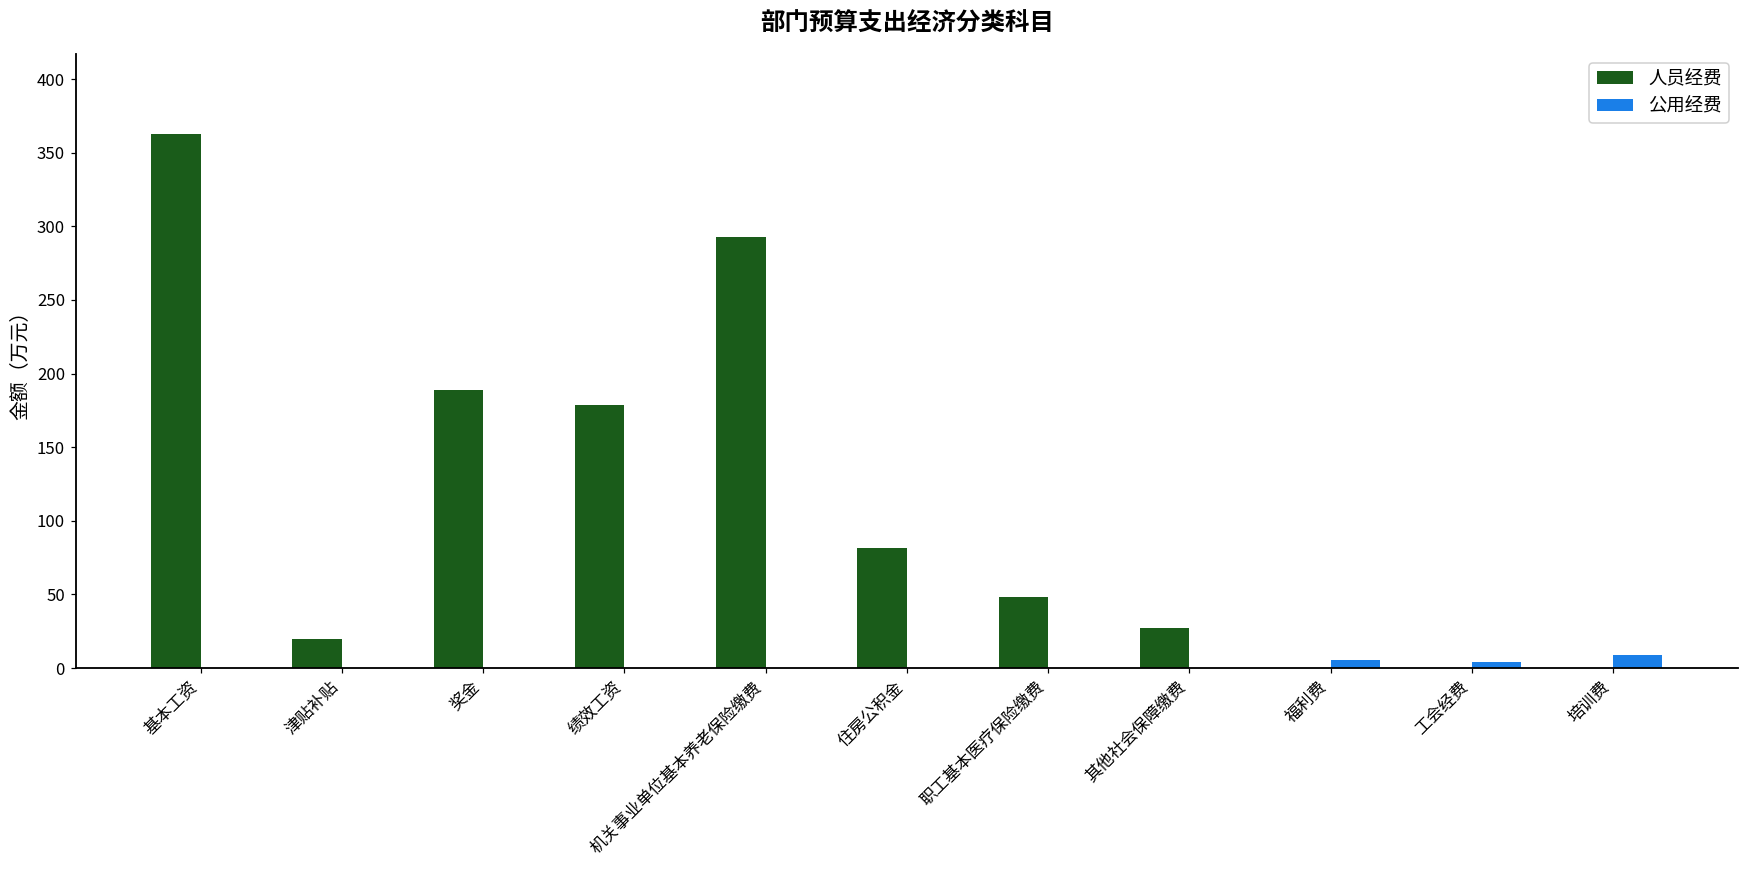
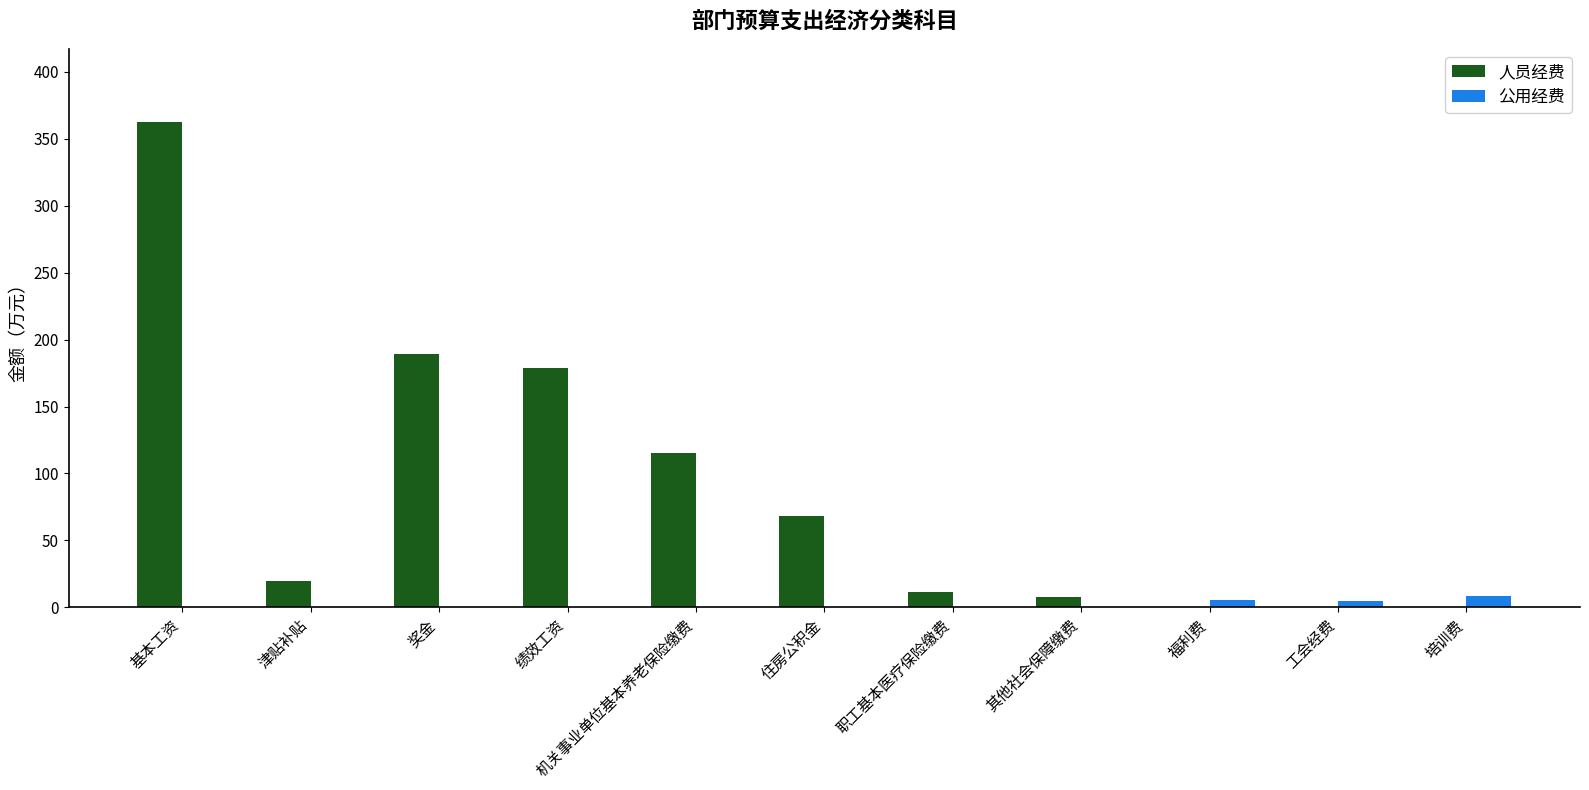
人员经费, 机关事业单位基本养老保险缴费: 293 -> 115
人员经费, 住房公积金: 82 -> 68
人员经费, 职工基本医疗保险缴费: 48 -> 12
人员经费, 其他社会保障缴费: 27 -> 8
